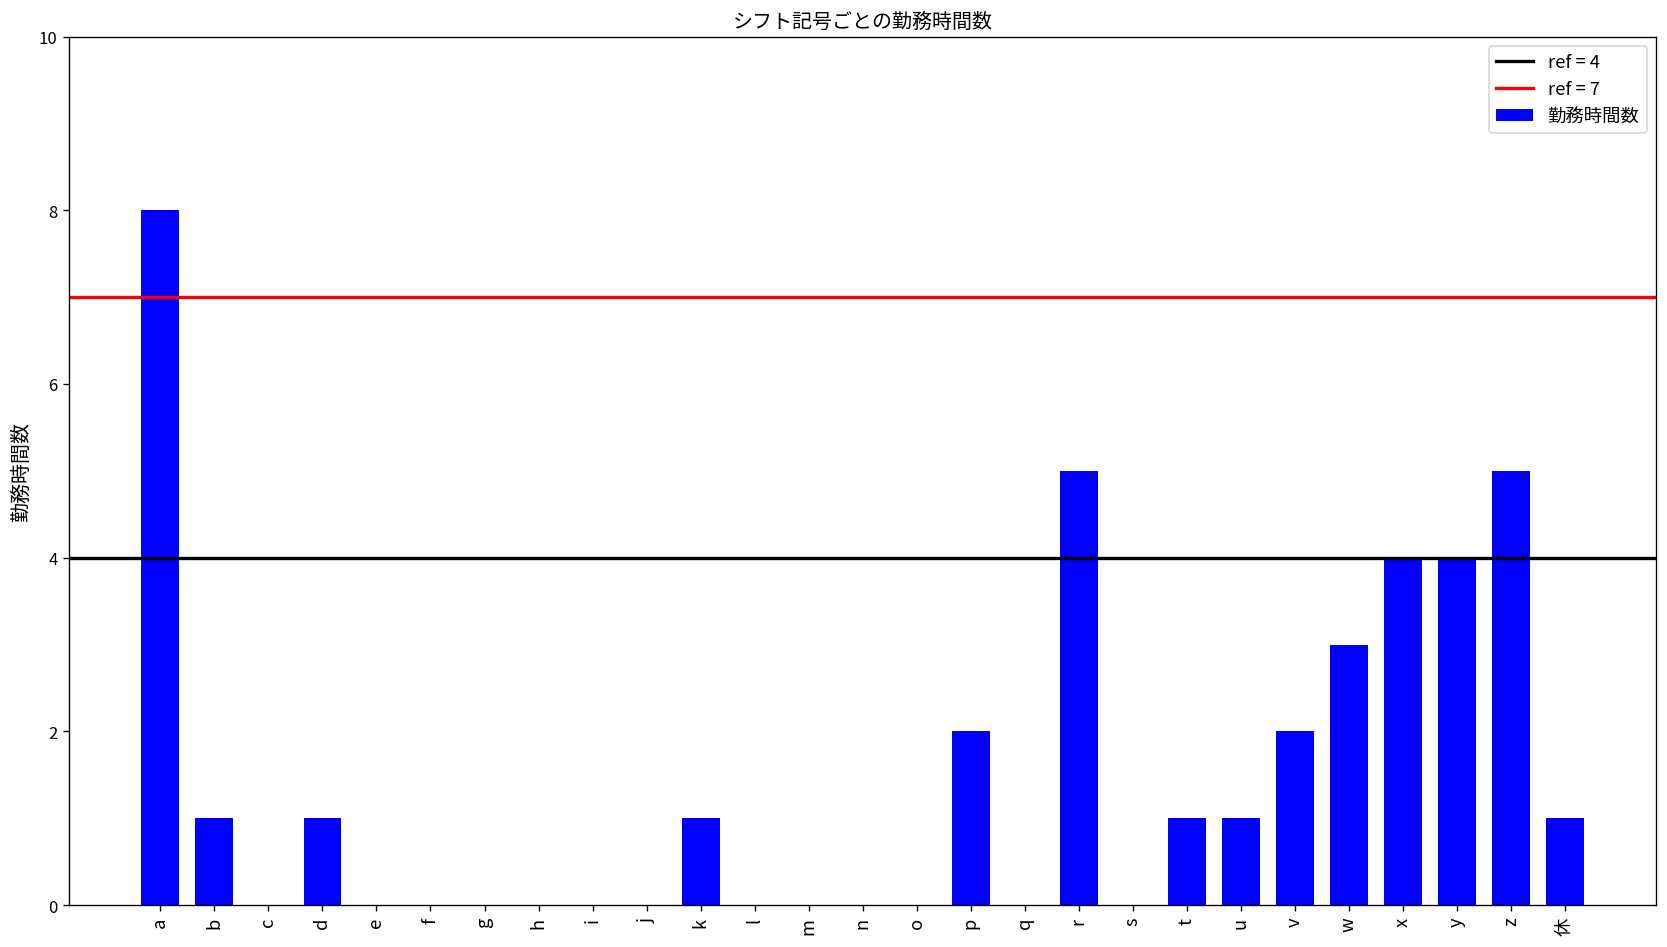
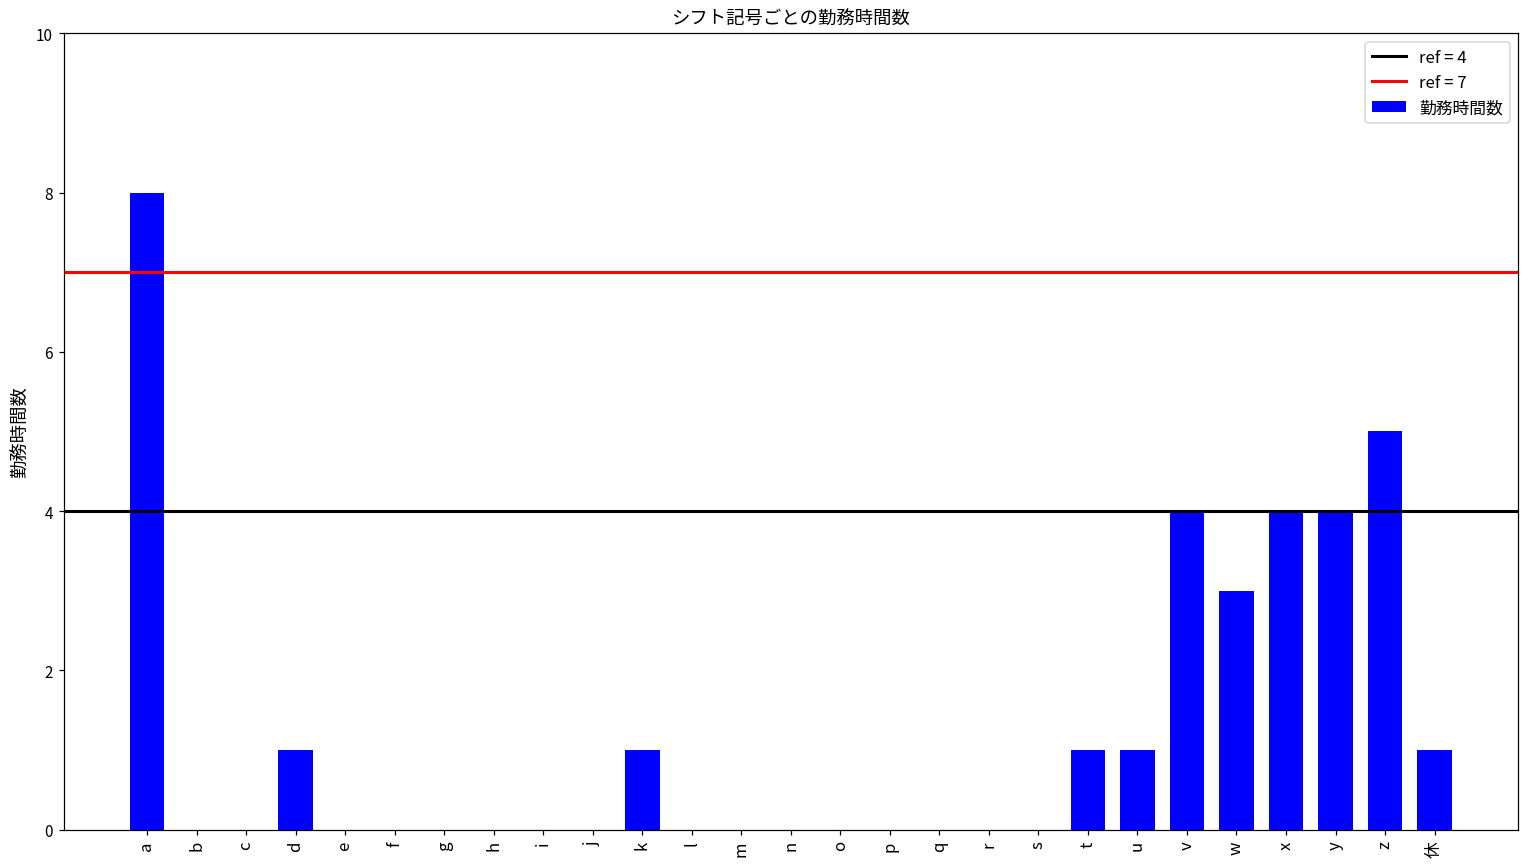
b: 1 -> 0
p: 2 -> 0
r: 5 -> 0
v: 2 -> 4
